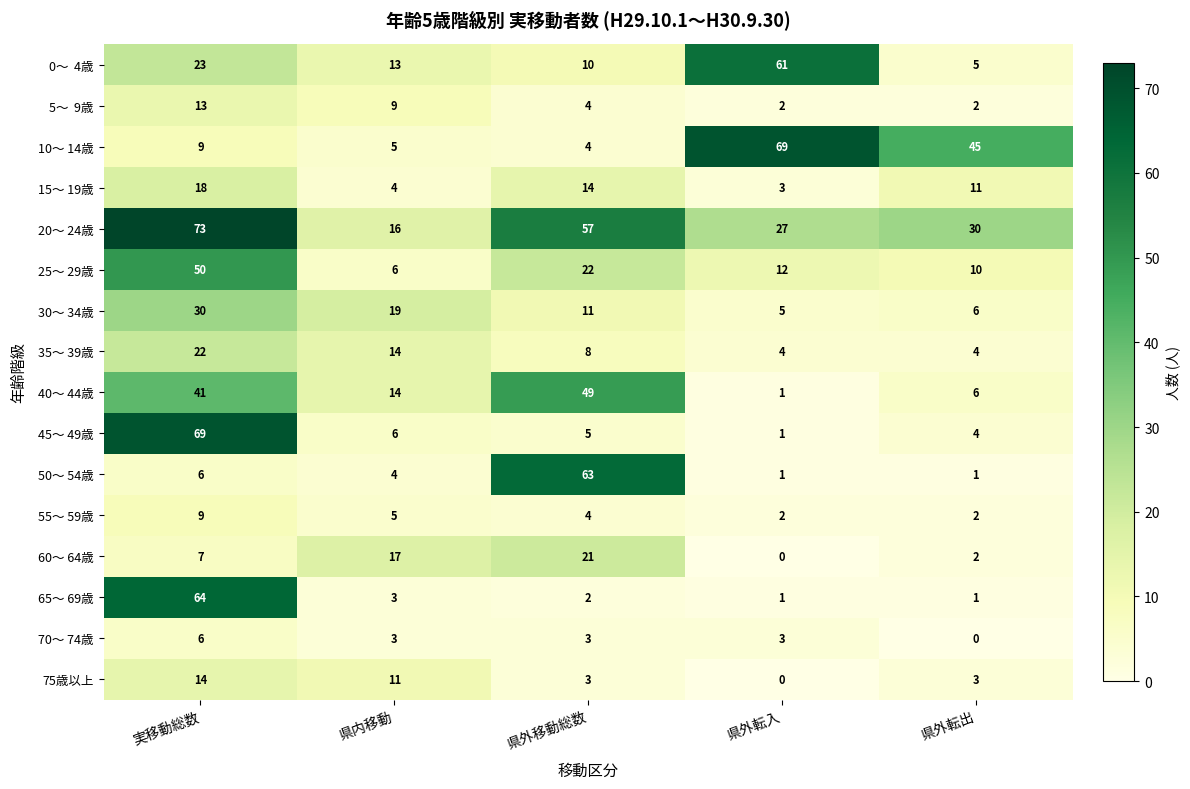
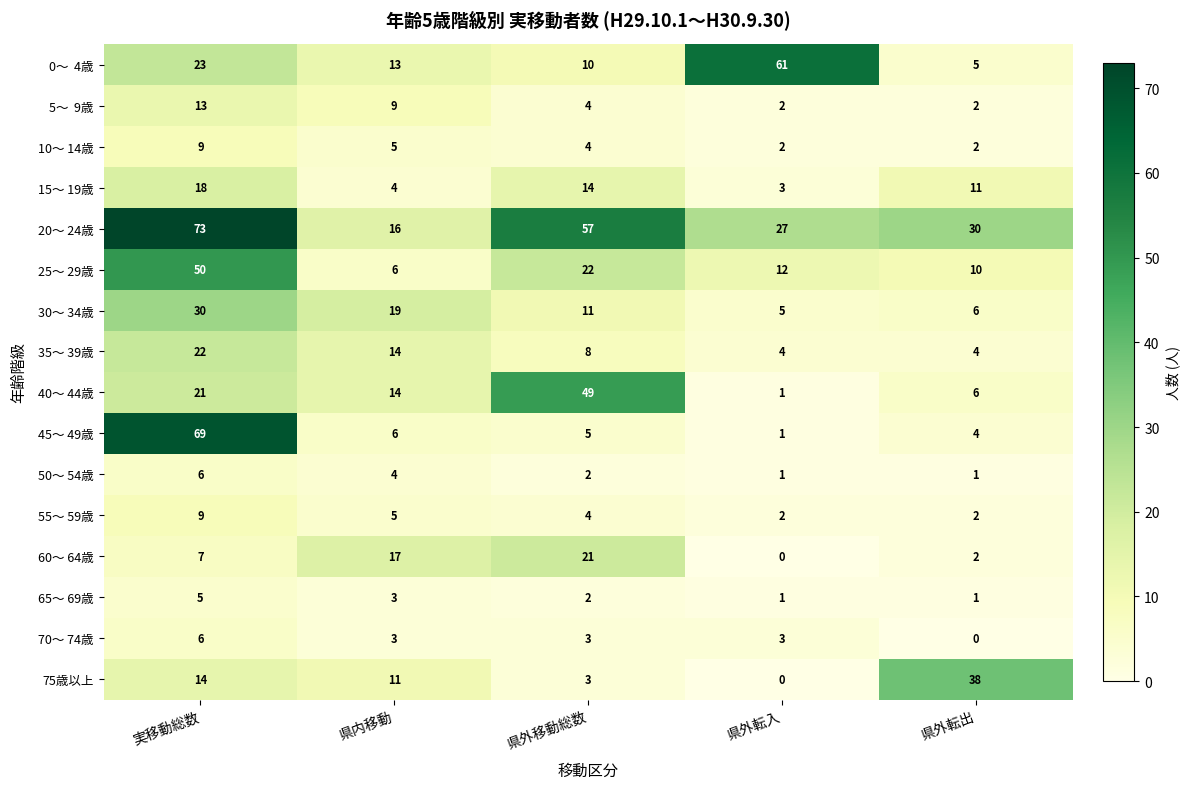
10～ 14歳, 県外転入: 69 -> 2
10～ 14歳, 県外転出: 45 -> 2
40～ 44歳, 実移動総数: 41 -> 21
50～ 54歳, 県外移動総数: 63 -> 2
65～ 69歳, 実移動総数: 64 -> 5
75歳以上, 県外転出: 3 -> 38
